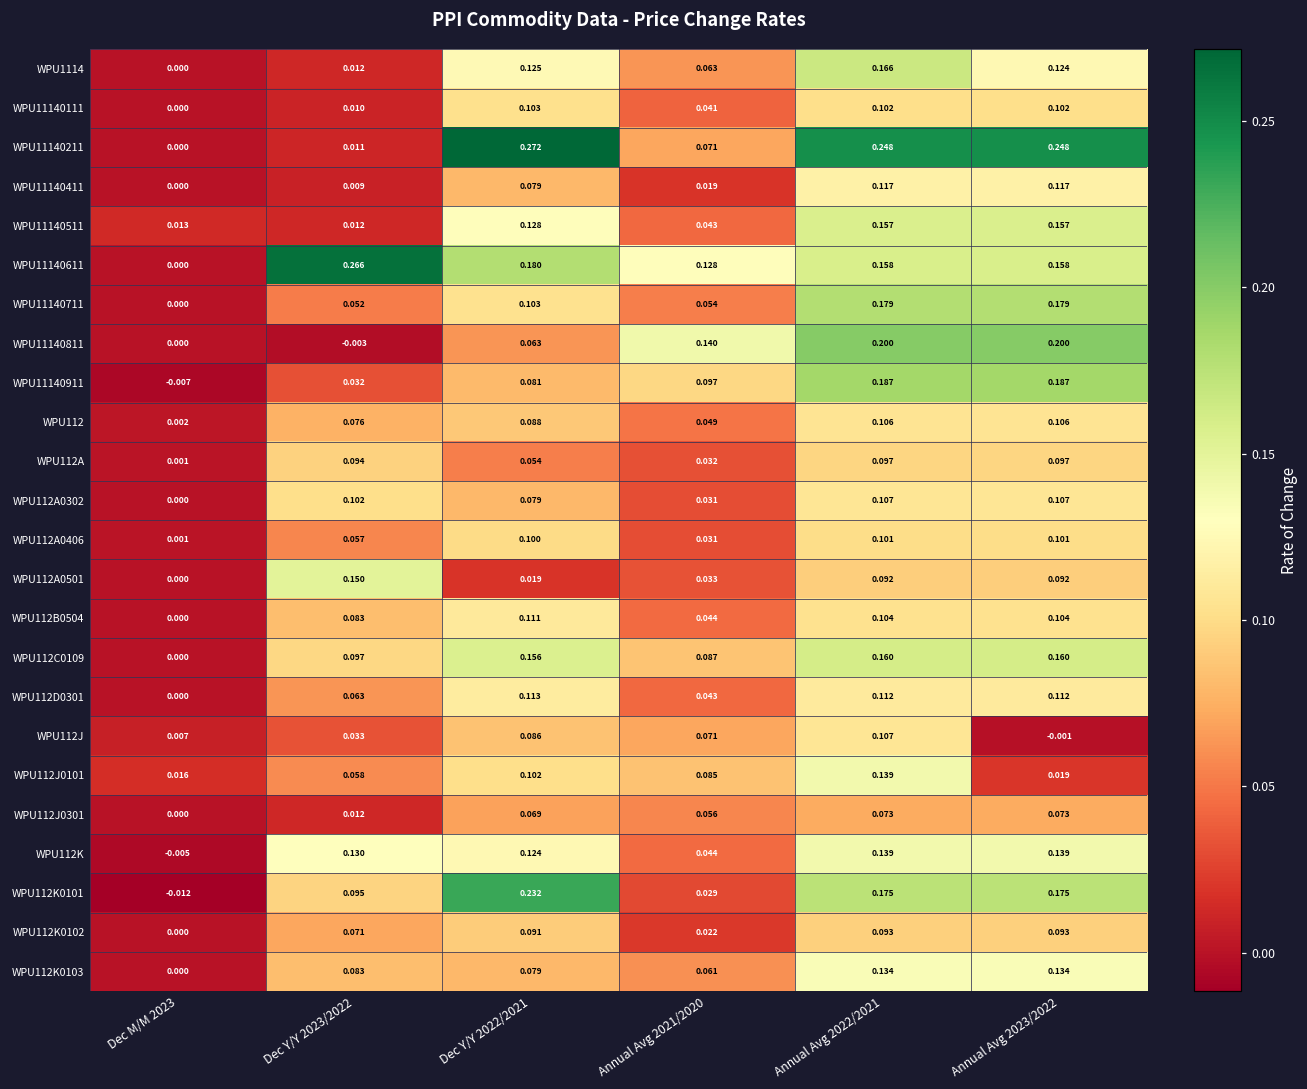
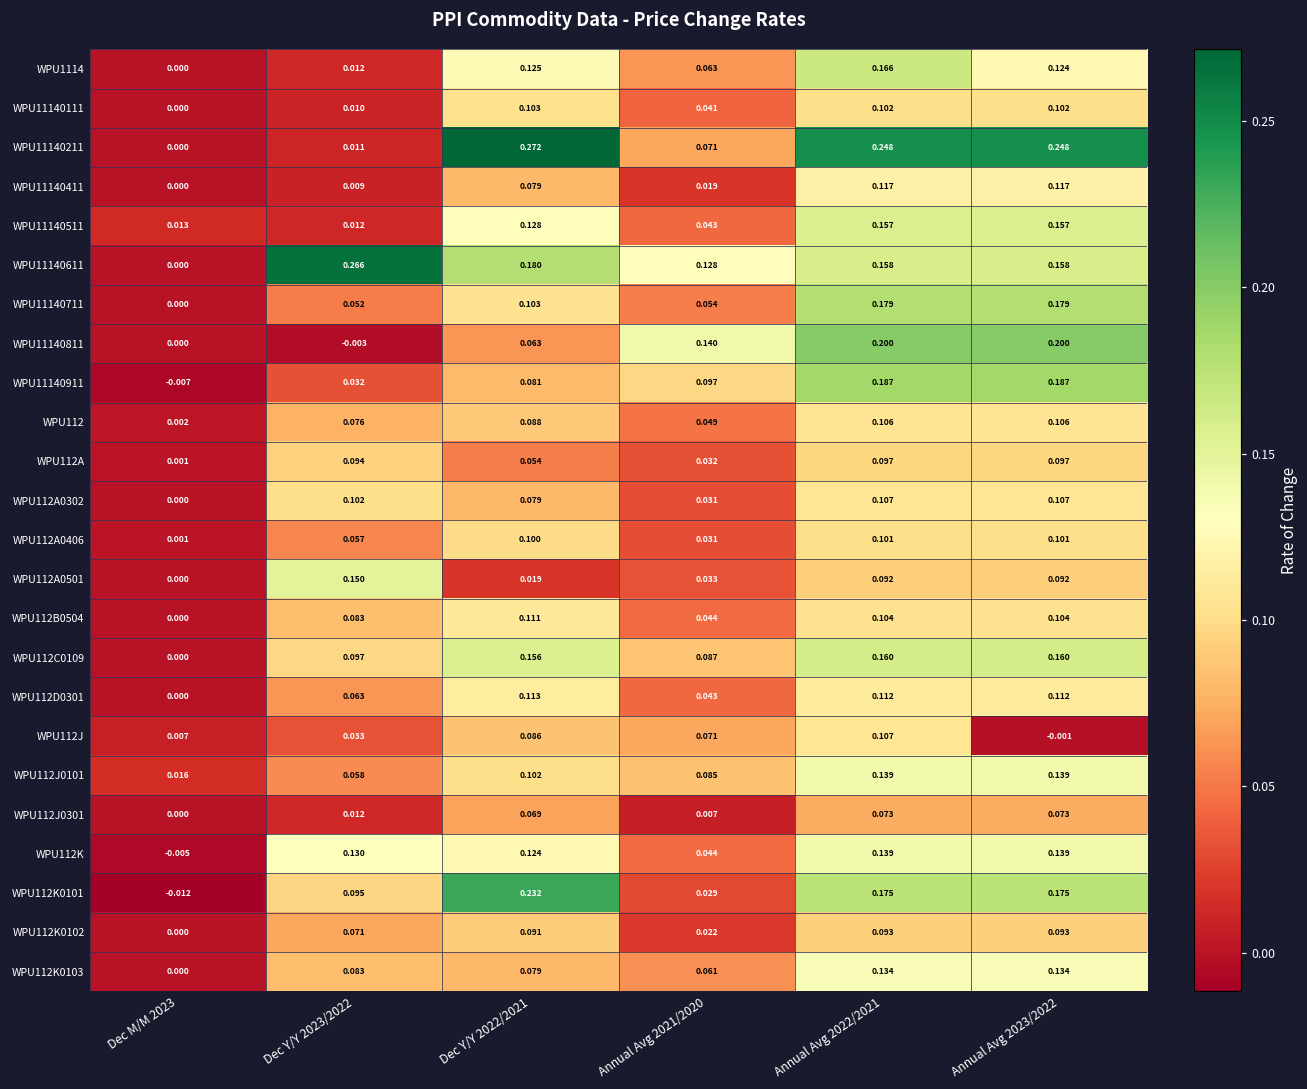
WPU112J0101, Annual Avg 2023/2022: 0.019 -> 0.139
WPU112J0301, Annual Avg 2021/2020: 0.056 -> 0.007
